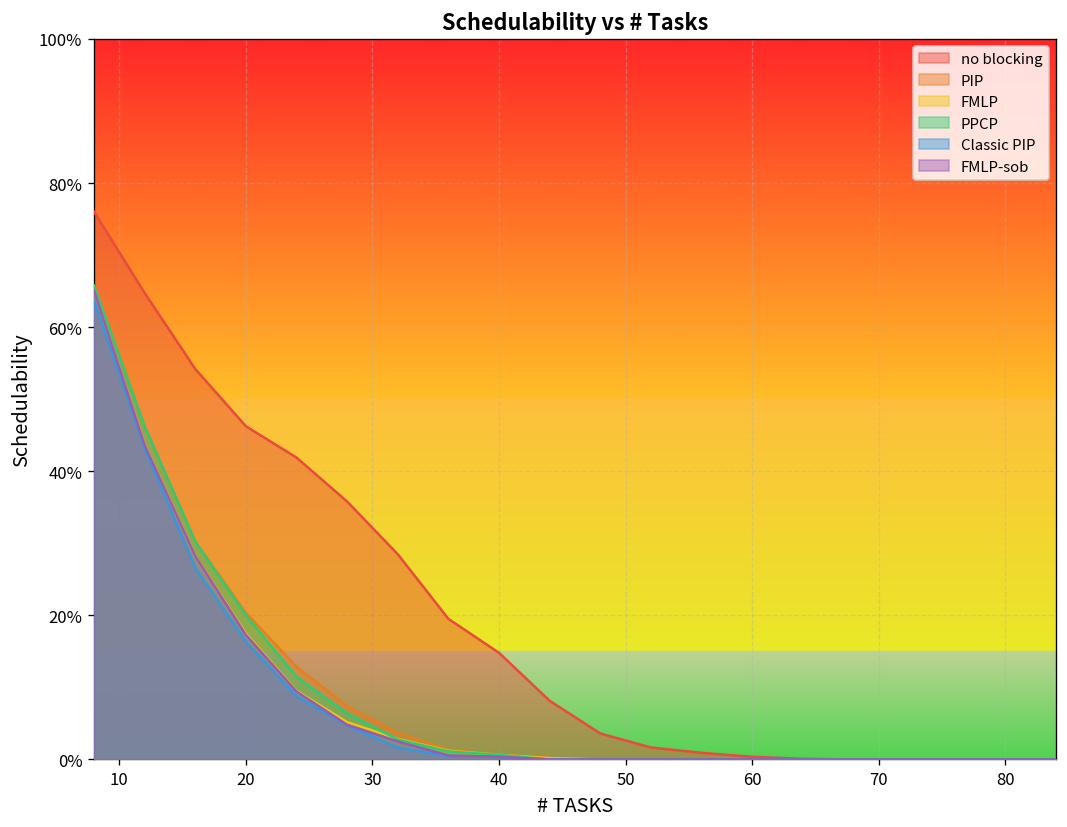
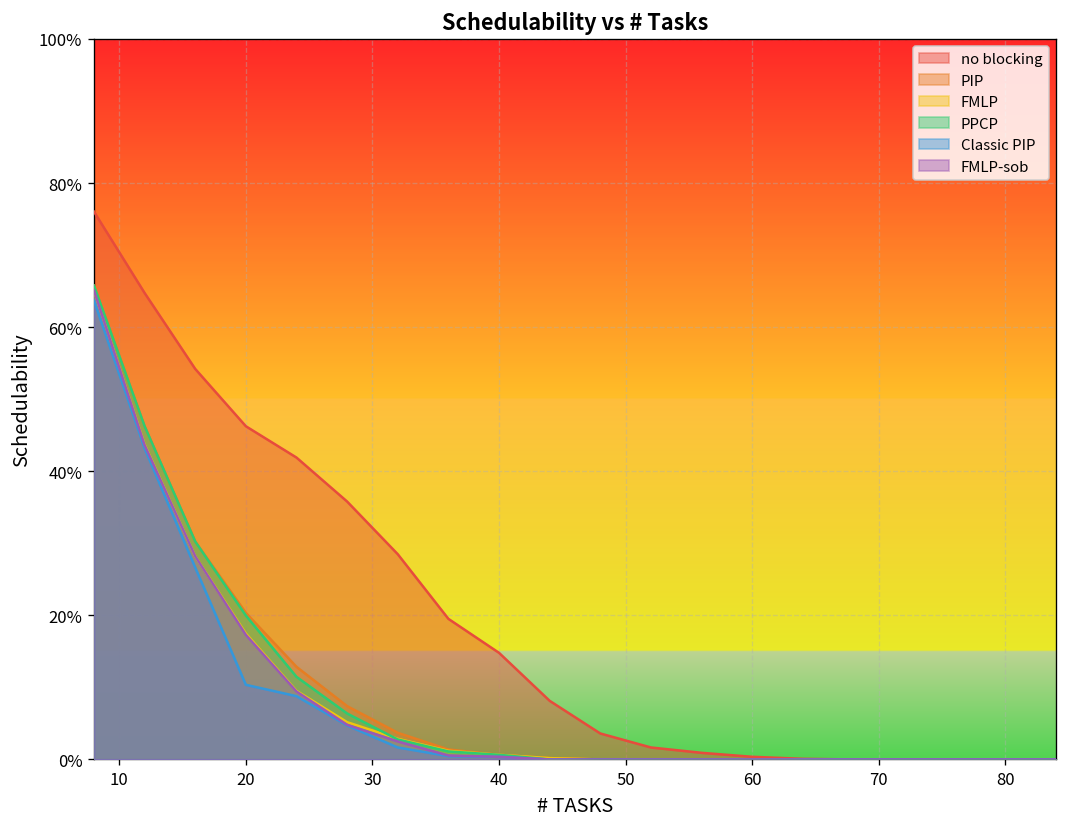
Classic PIP, 20: 16% -> 10%
